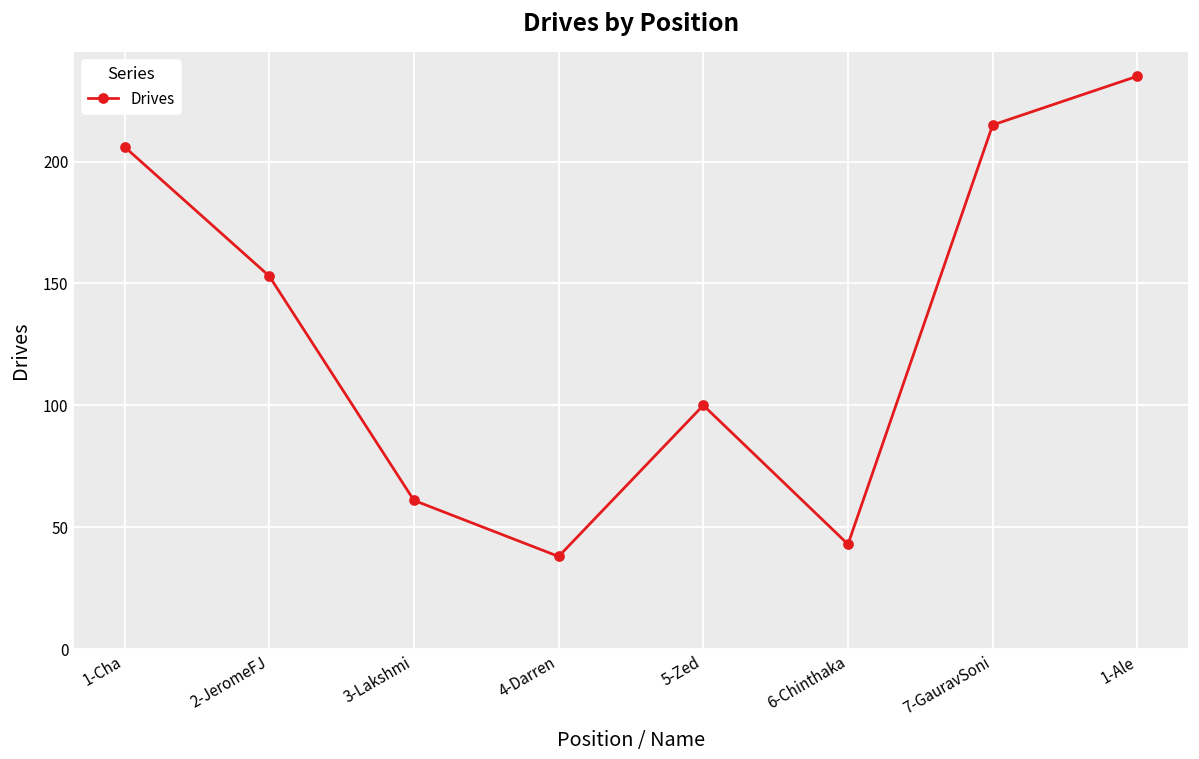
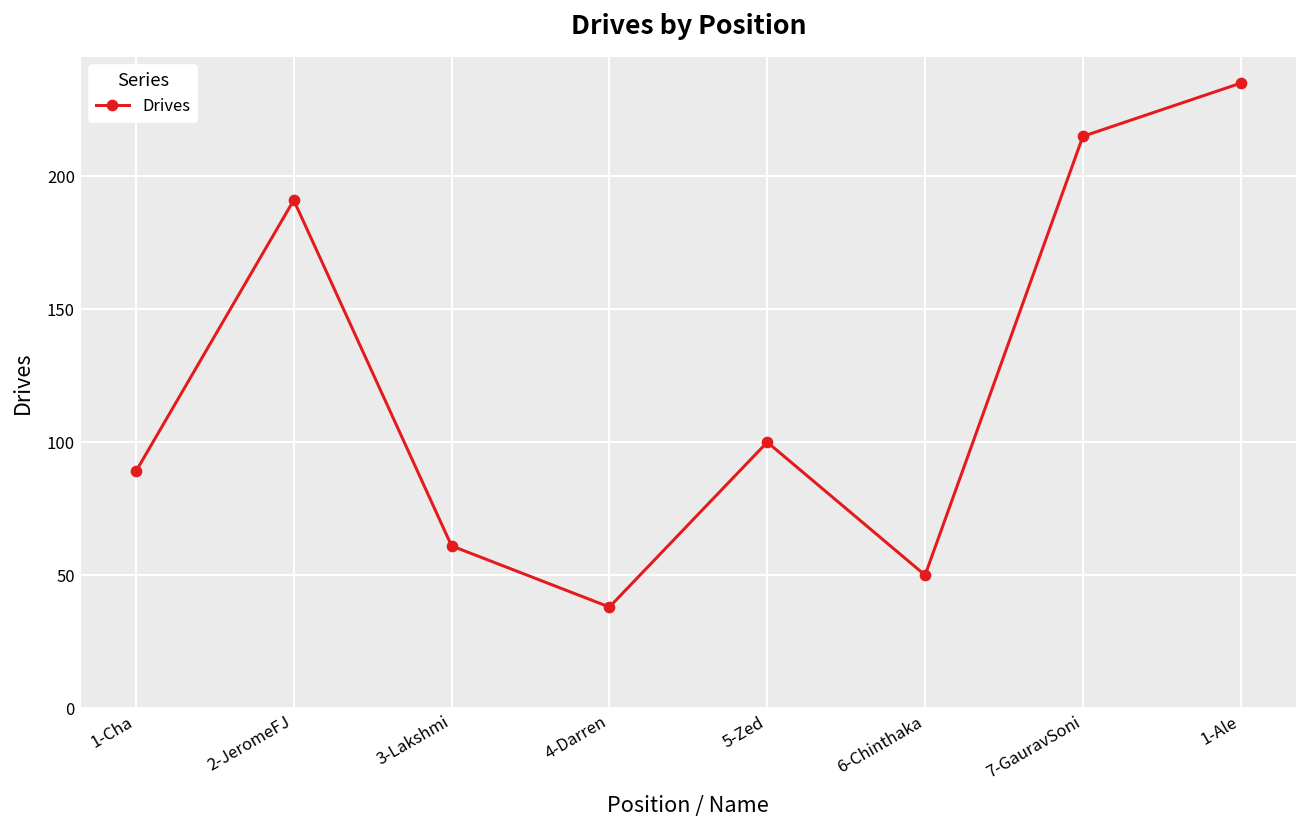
1-Cha: 206 -> 89
2-JeromeFJ: 153 -> 191
6-Chinthaka: 43 -> 50
